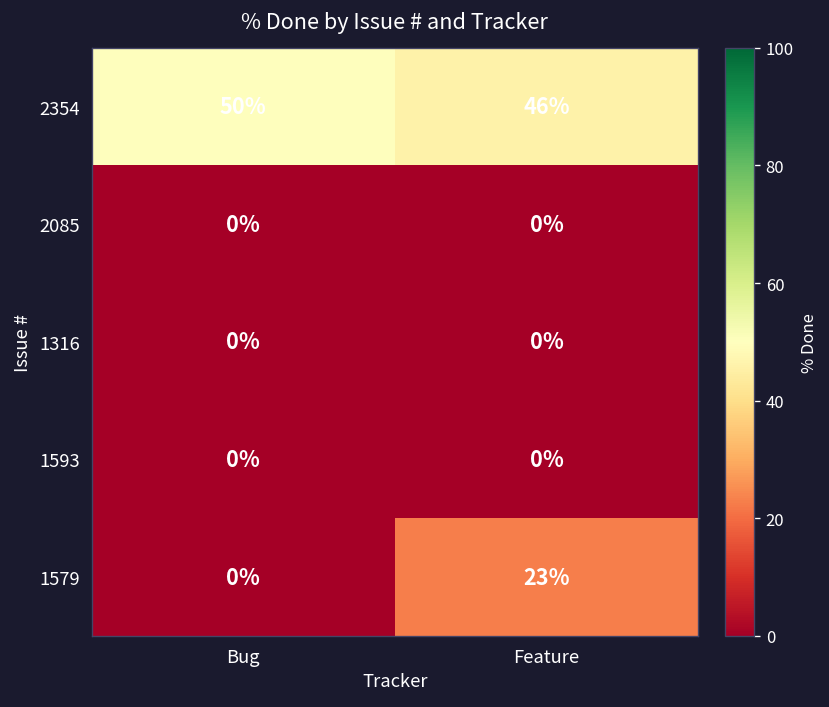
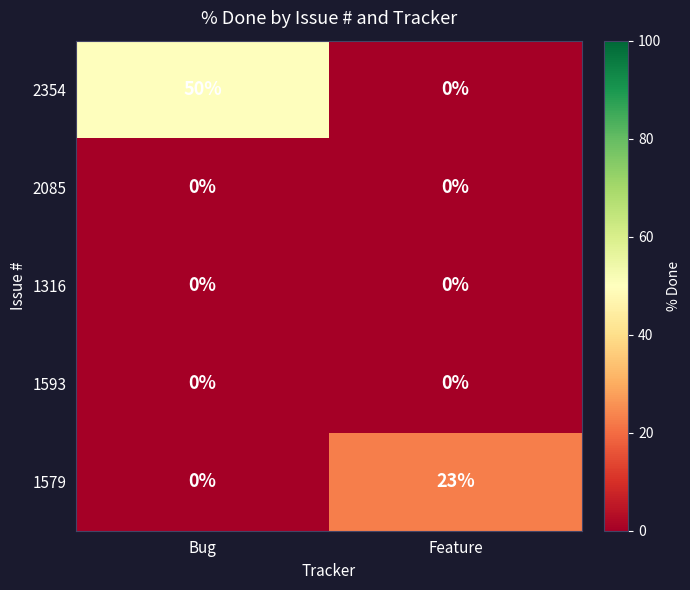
2354, Feature: 46% -> 0%
